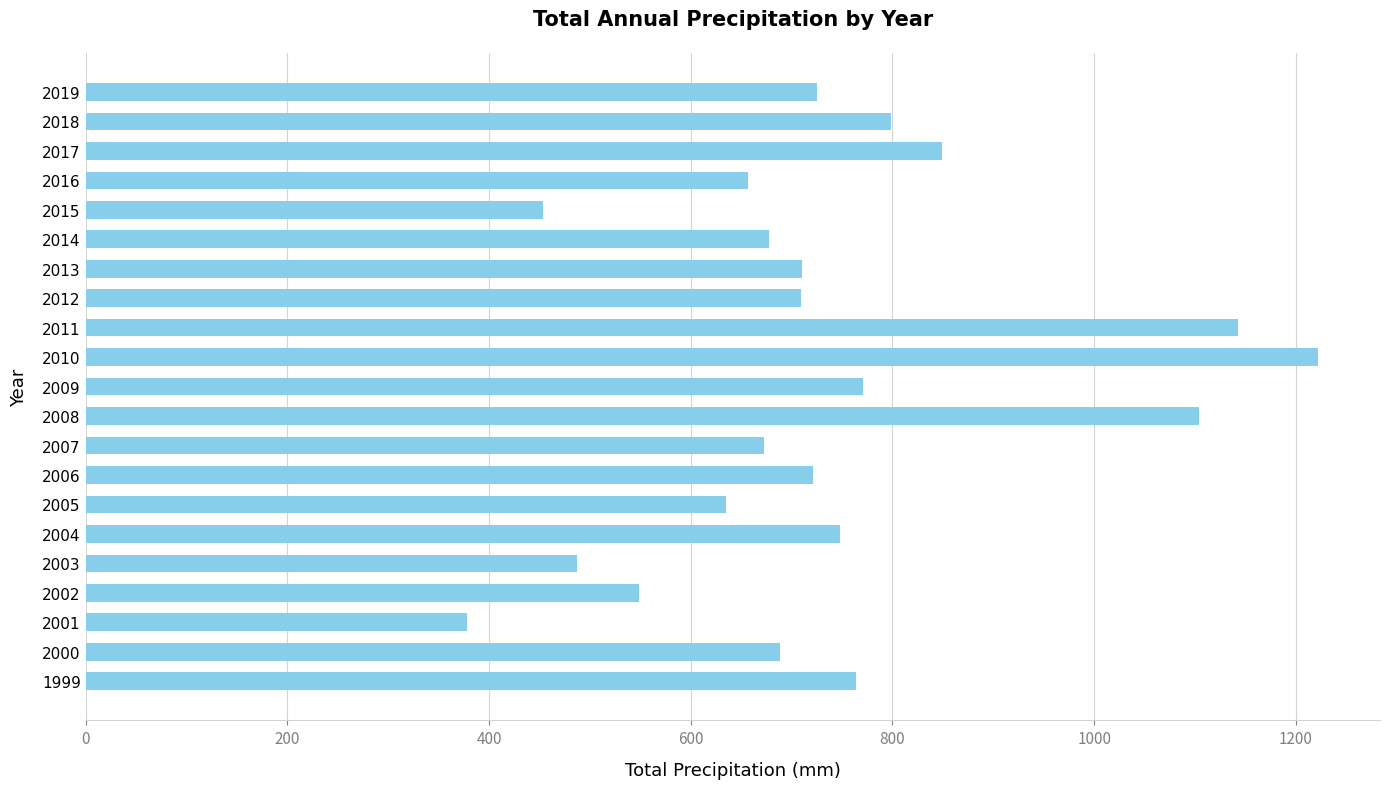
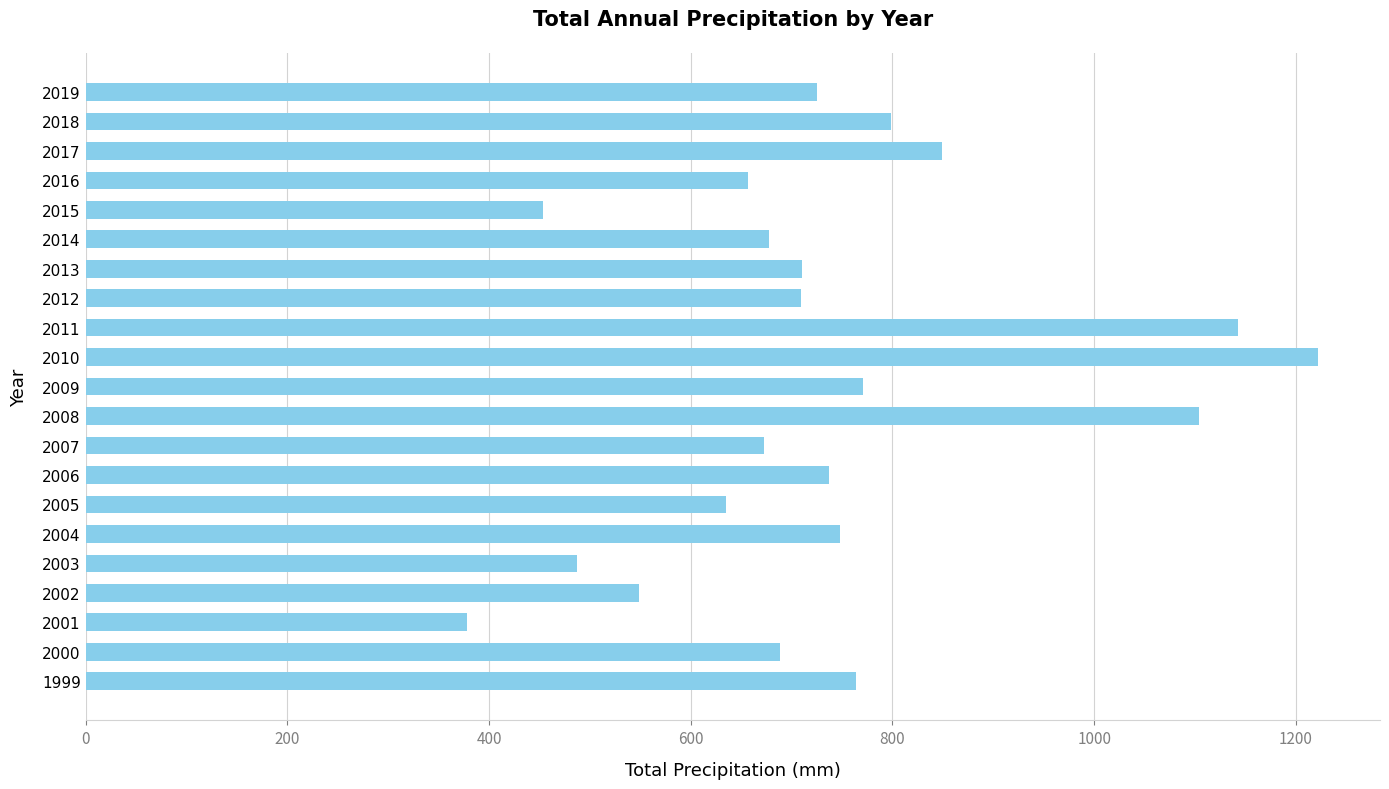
2006: 721 -> 737
